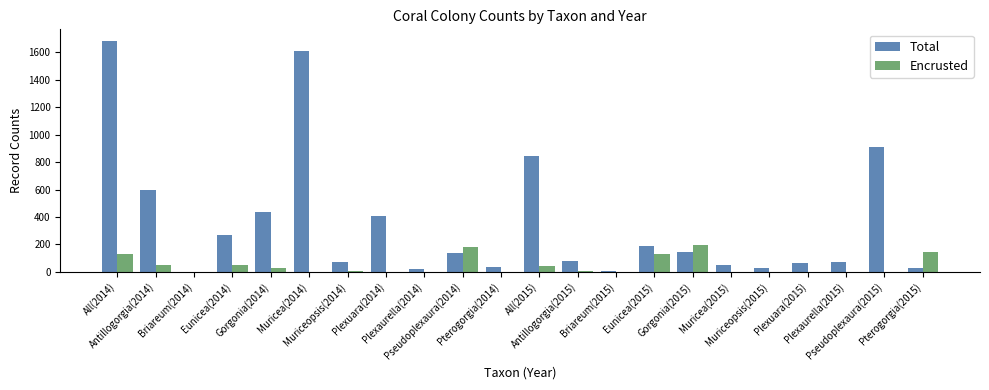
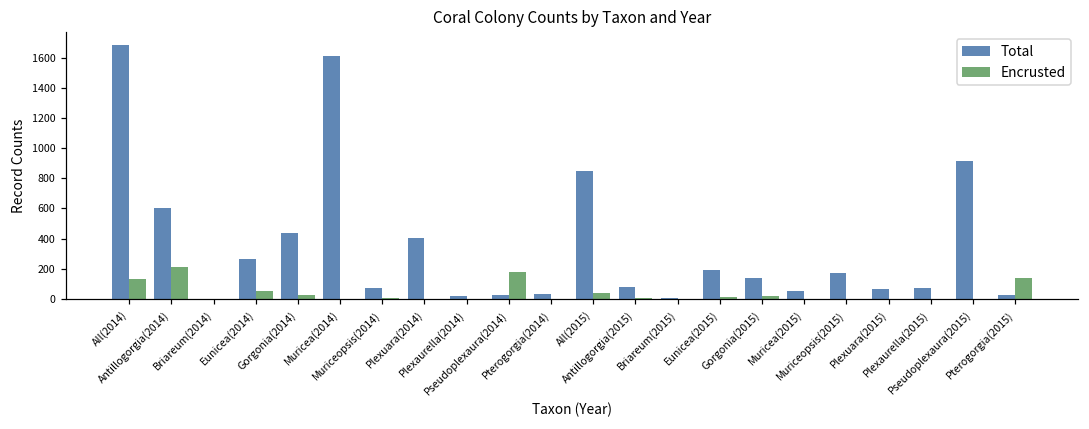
Encrusted, Antillogorgia(2014): 50 -> 210
Total, Pseudoplexaura(2014): 140 -> 30
Encrusted, Eunicea(2015): 130 -> 10
Encrusted, Gorgonia(2015): 200 -> 20
Total, Muriceopsis(2015): 30 -> 170
